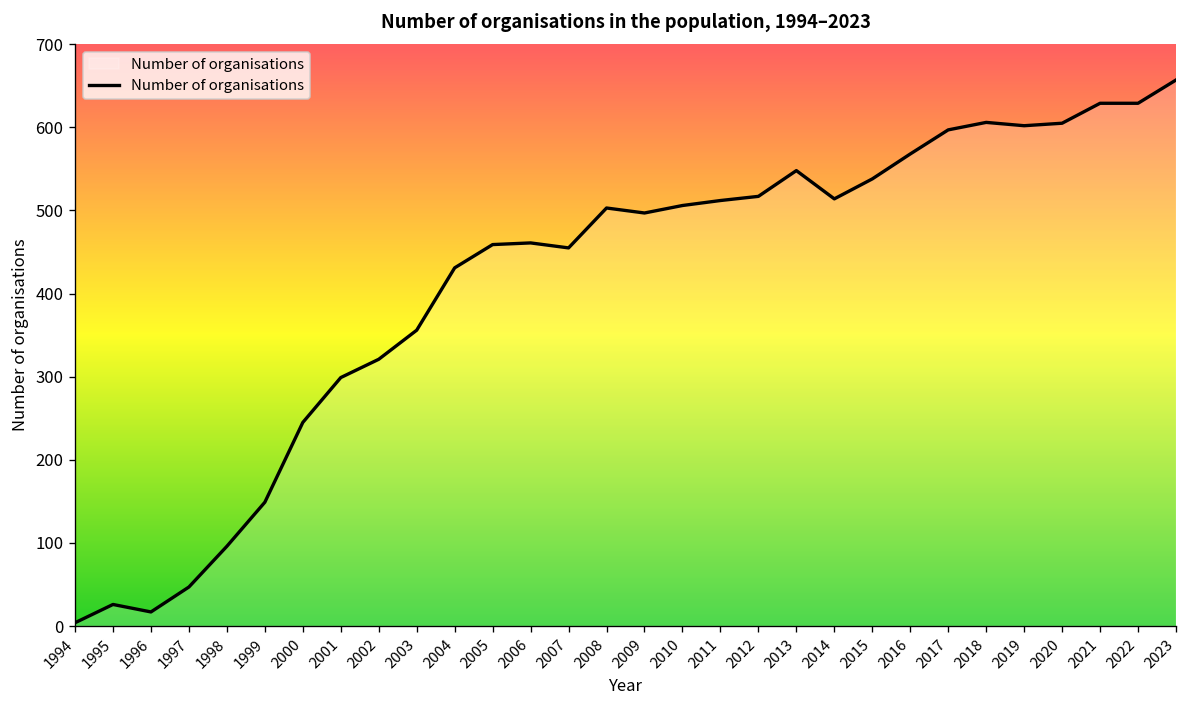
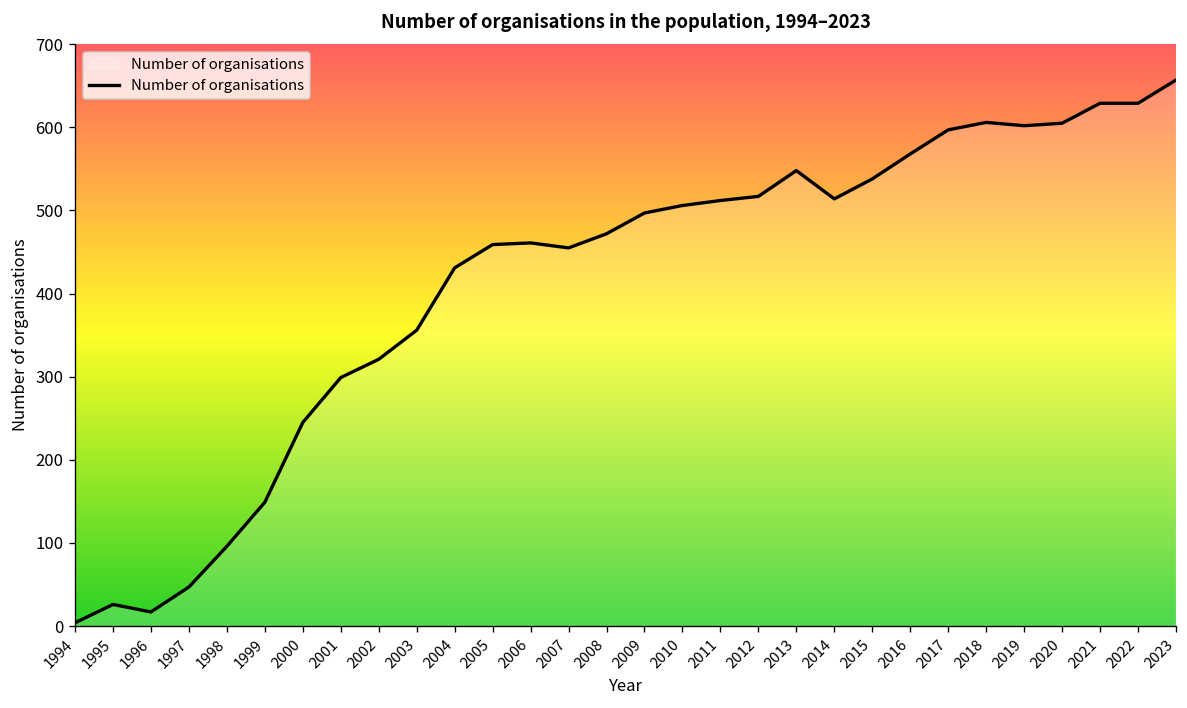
2008: 500 -> 470
